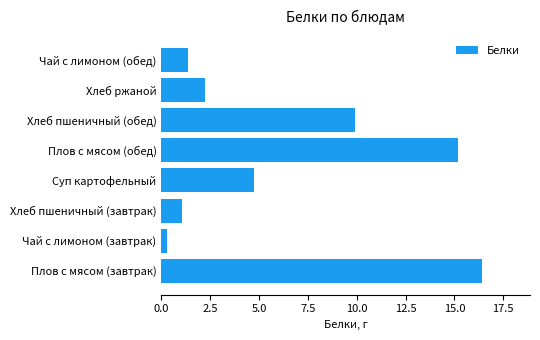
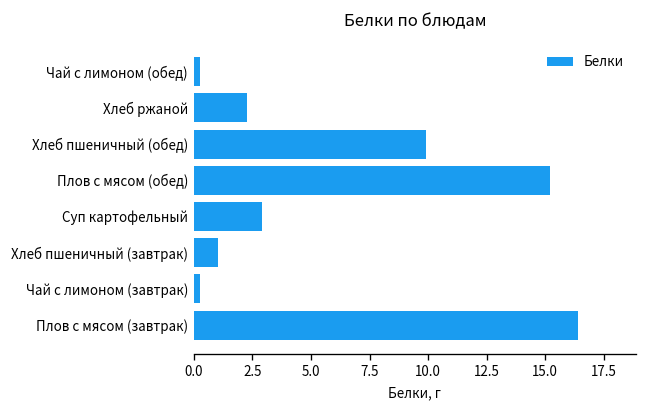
Чай с лимоном (обед): 1.4 -> 0.3
Суп картофельный: 4.8 -> 2.9
